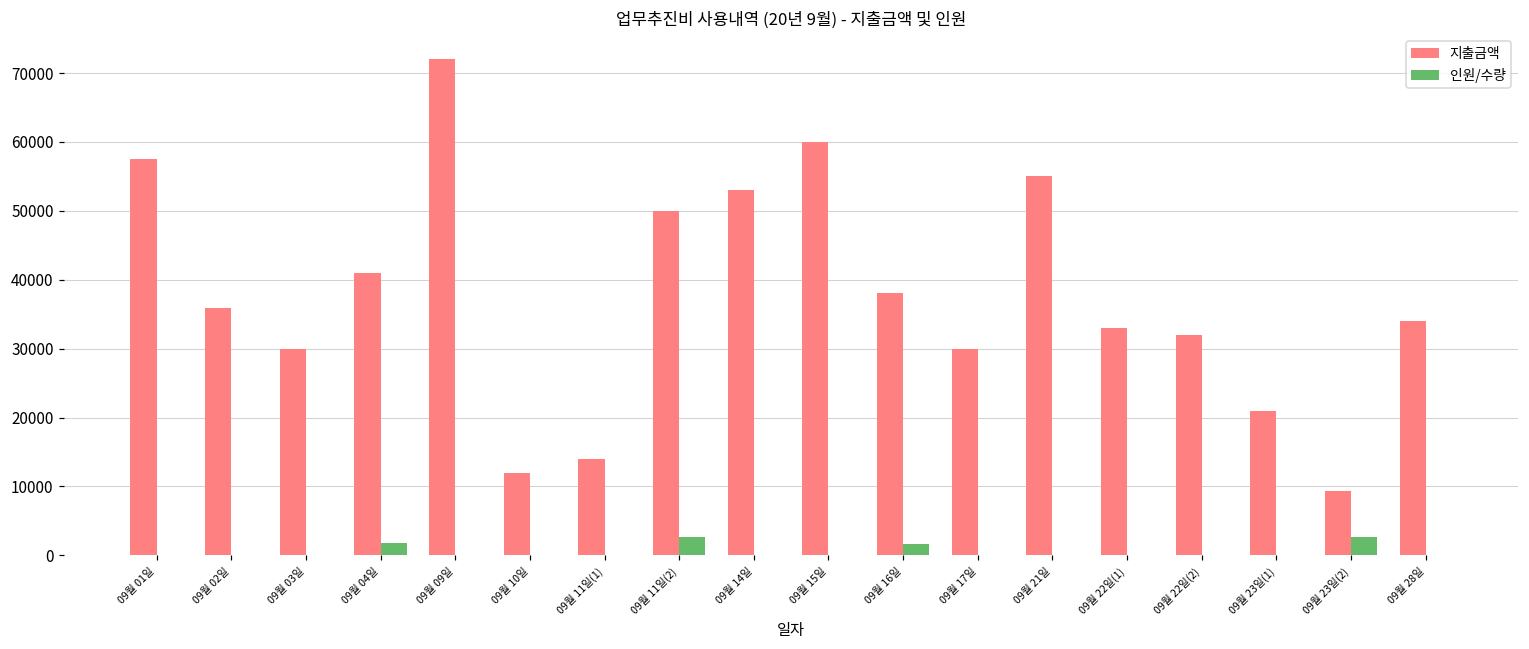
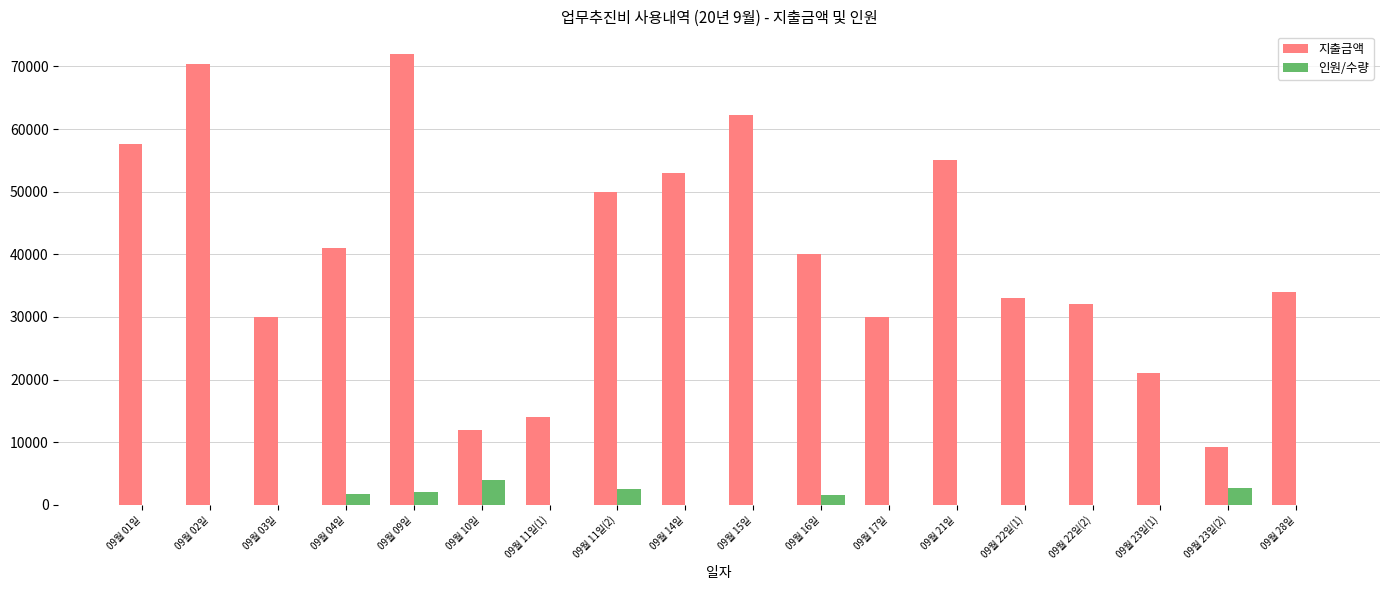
지출금액, 09월 02일: 36000 -> 70000
인원/수량, 09월 09일: 0 -> 2000
인원/수량, 09월 10일: 0 -> 4000
지출금액, 09월 15일: 60000 -> 62000
지출금액, 09월 16일: 38000 -> 40000
